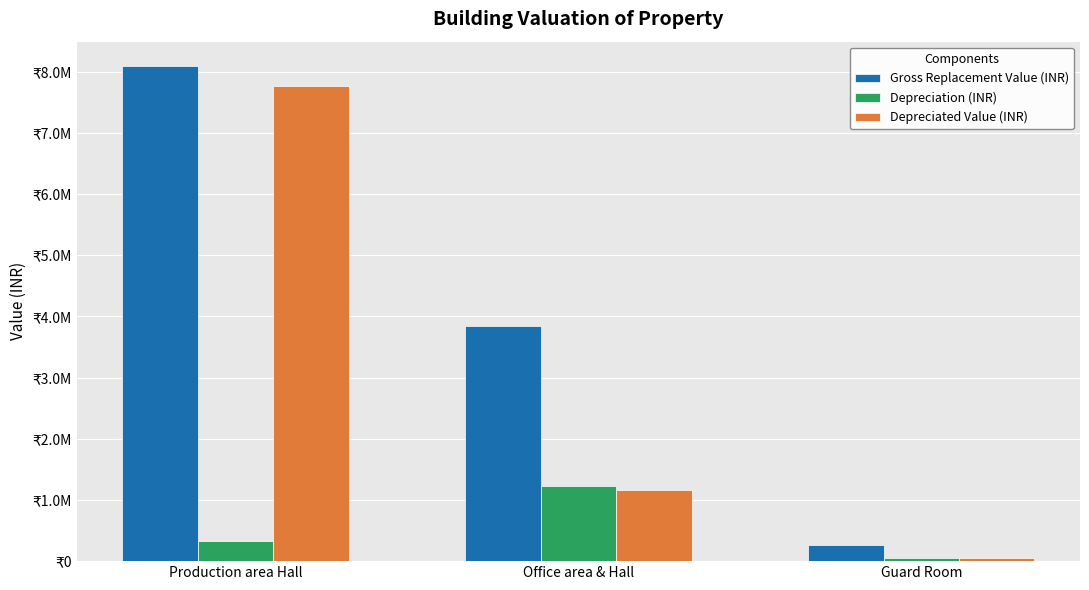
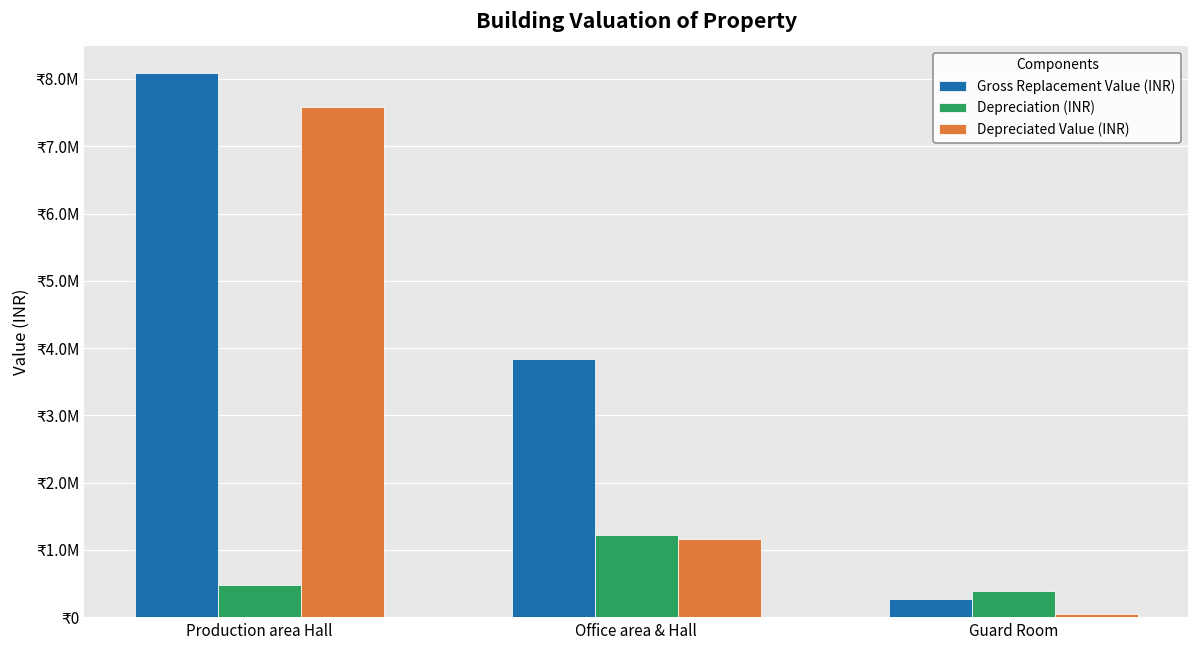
Depreciation (INR), Production area Hall: ₹300000 -> ₹500000
Depreciated Value (INR), Production area Hall: ₹7800000 -> ₹7600000
Depreciation (INR), Guard Room: ₹100000 -> ₹400000
